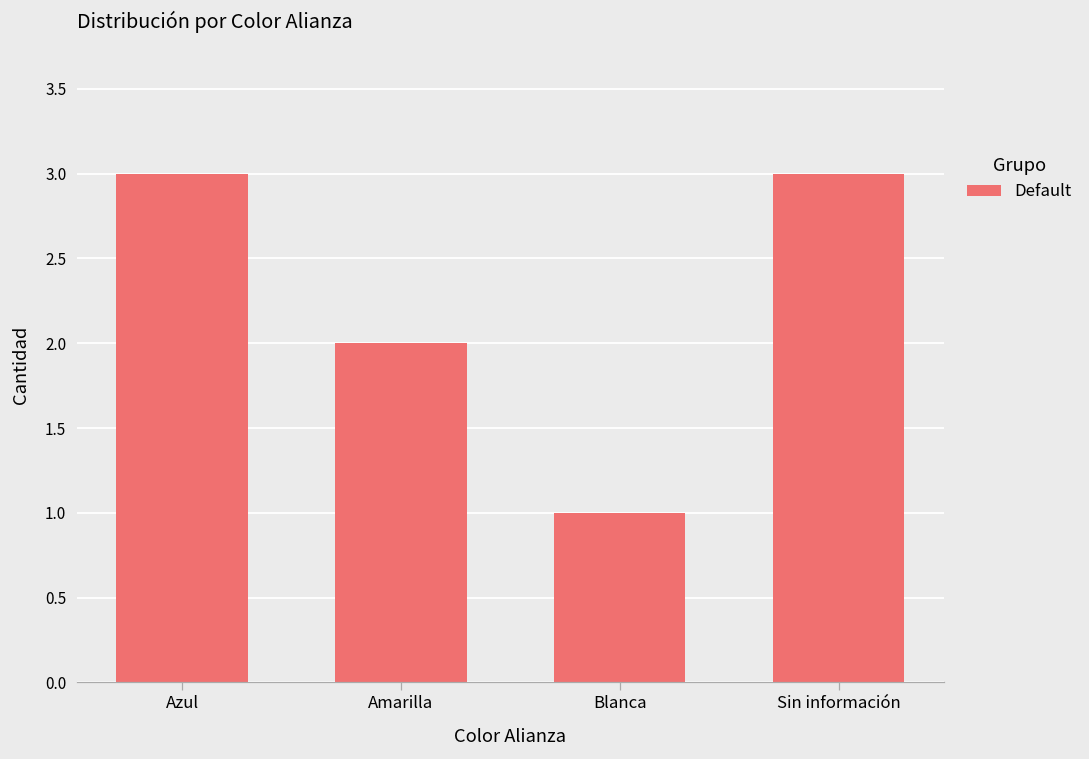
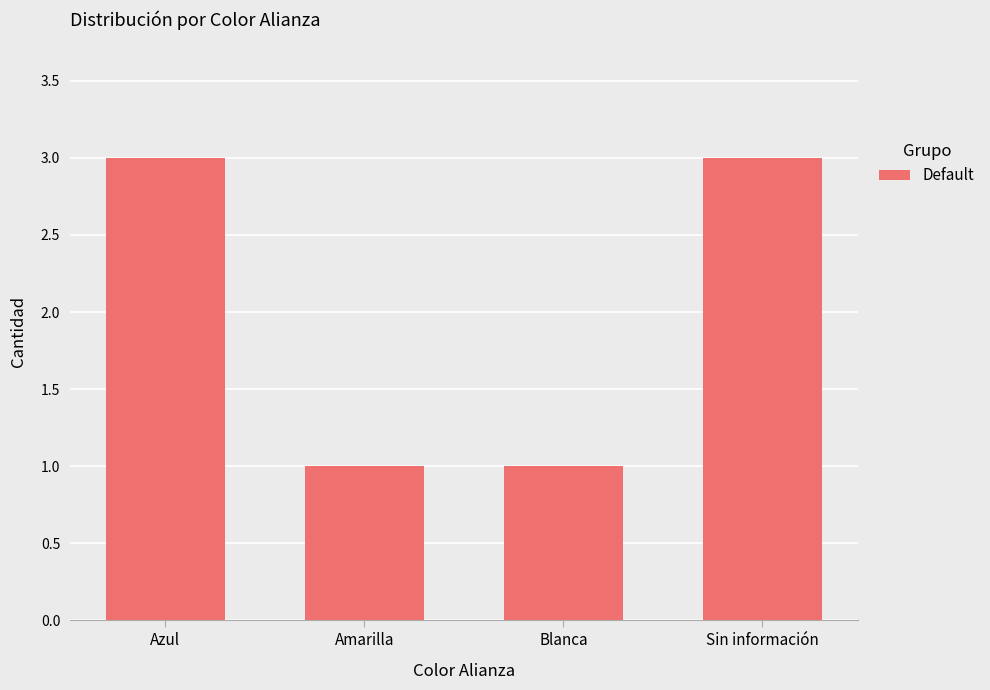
Amarilla: 2 -> 1
